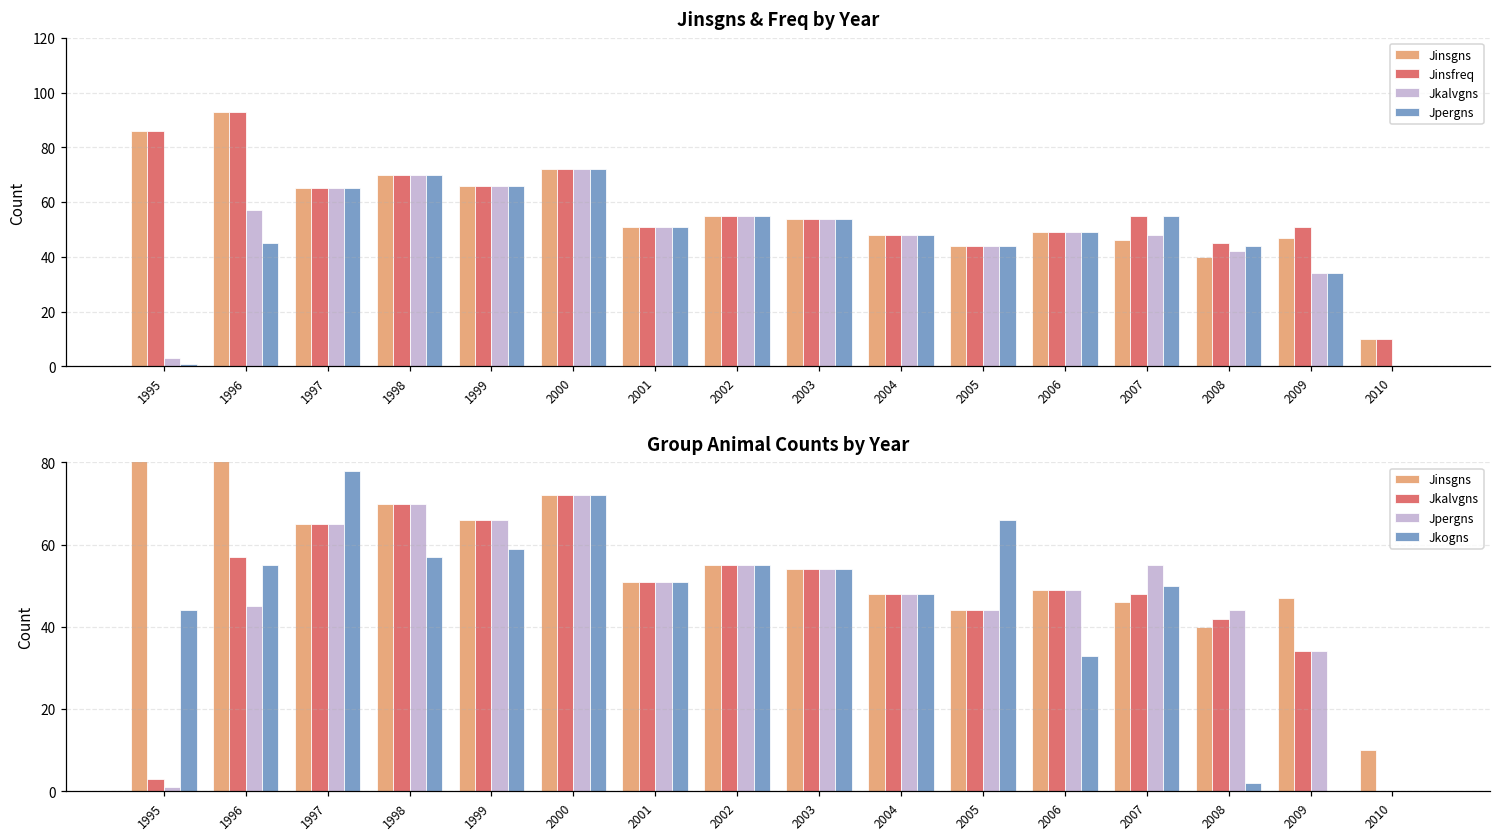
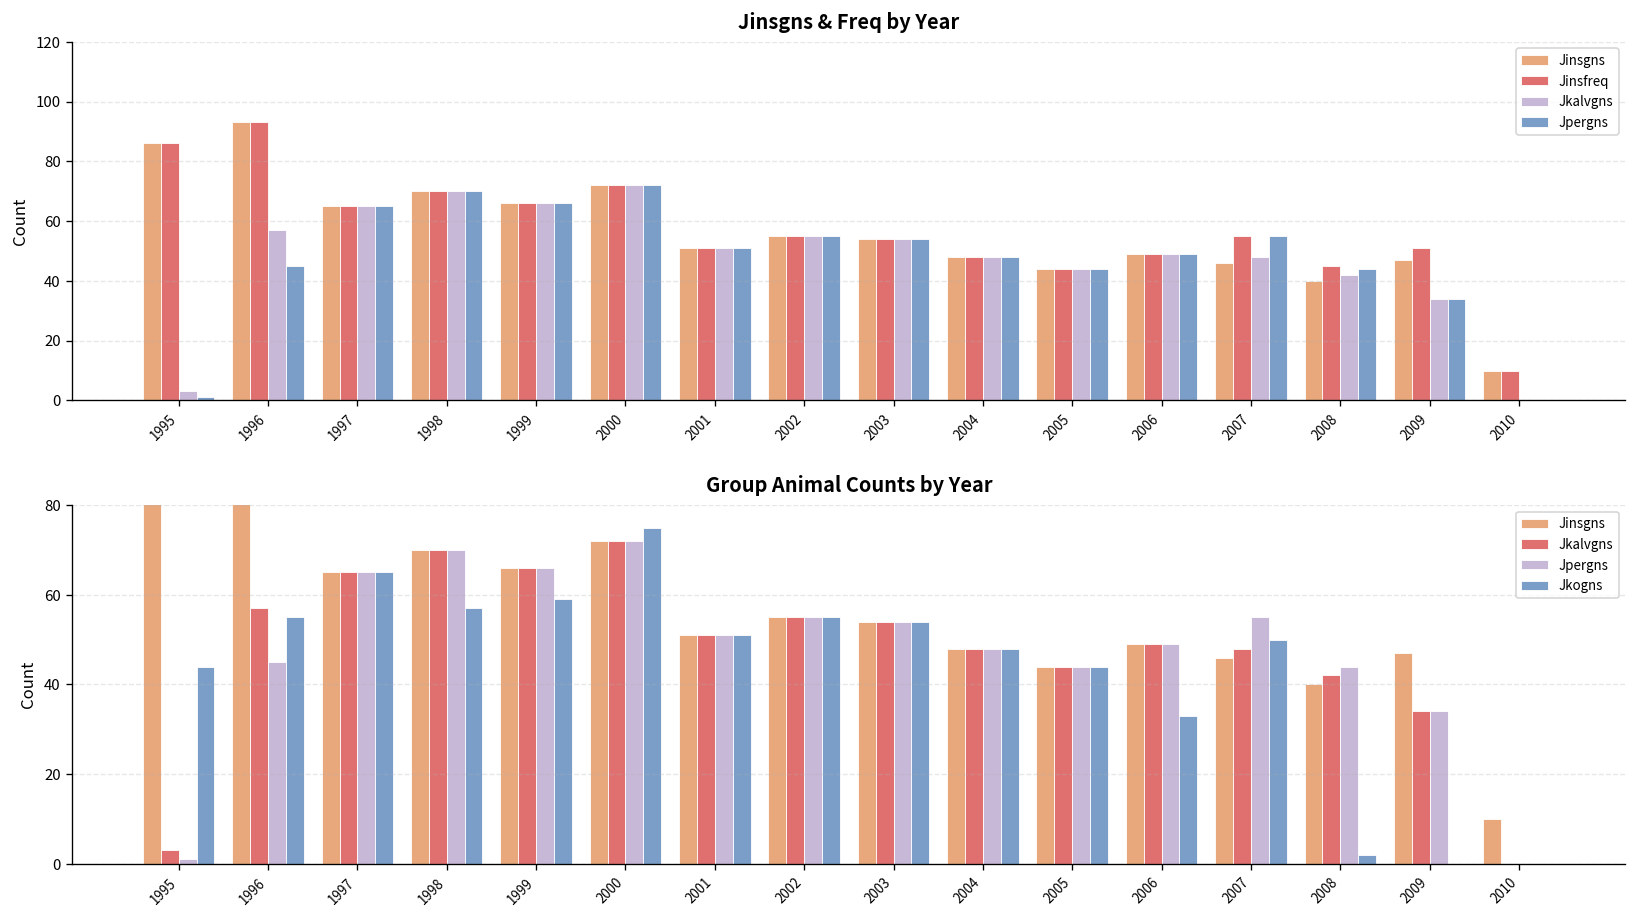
Group Animal Counts by Year, Jkogns, 1997: 78 -> 65
Group Animal Counts by Year, Jkogns, 2000: 72 -> 75
Group Animal Counts by Year, Jkogns, 2005: 66 -> 44
